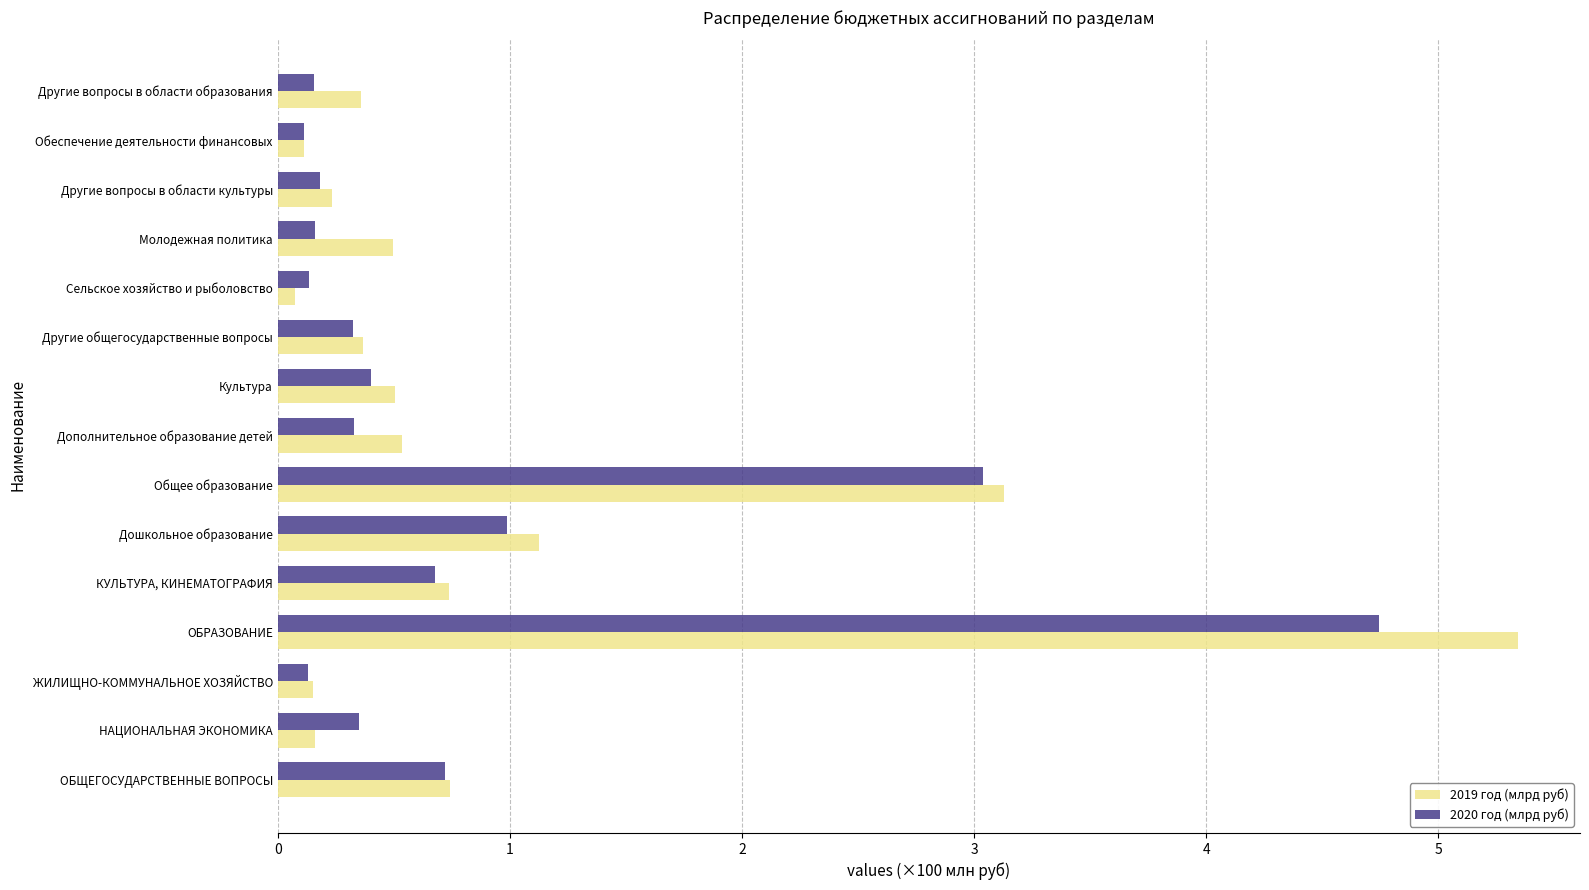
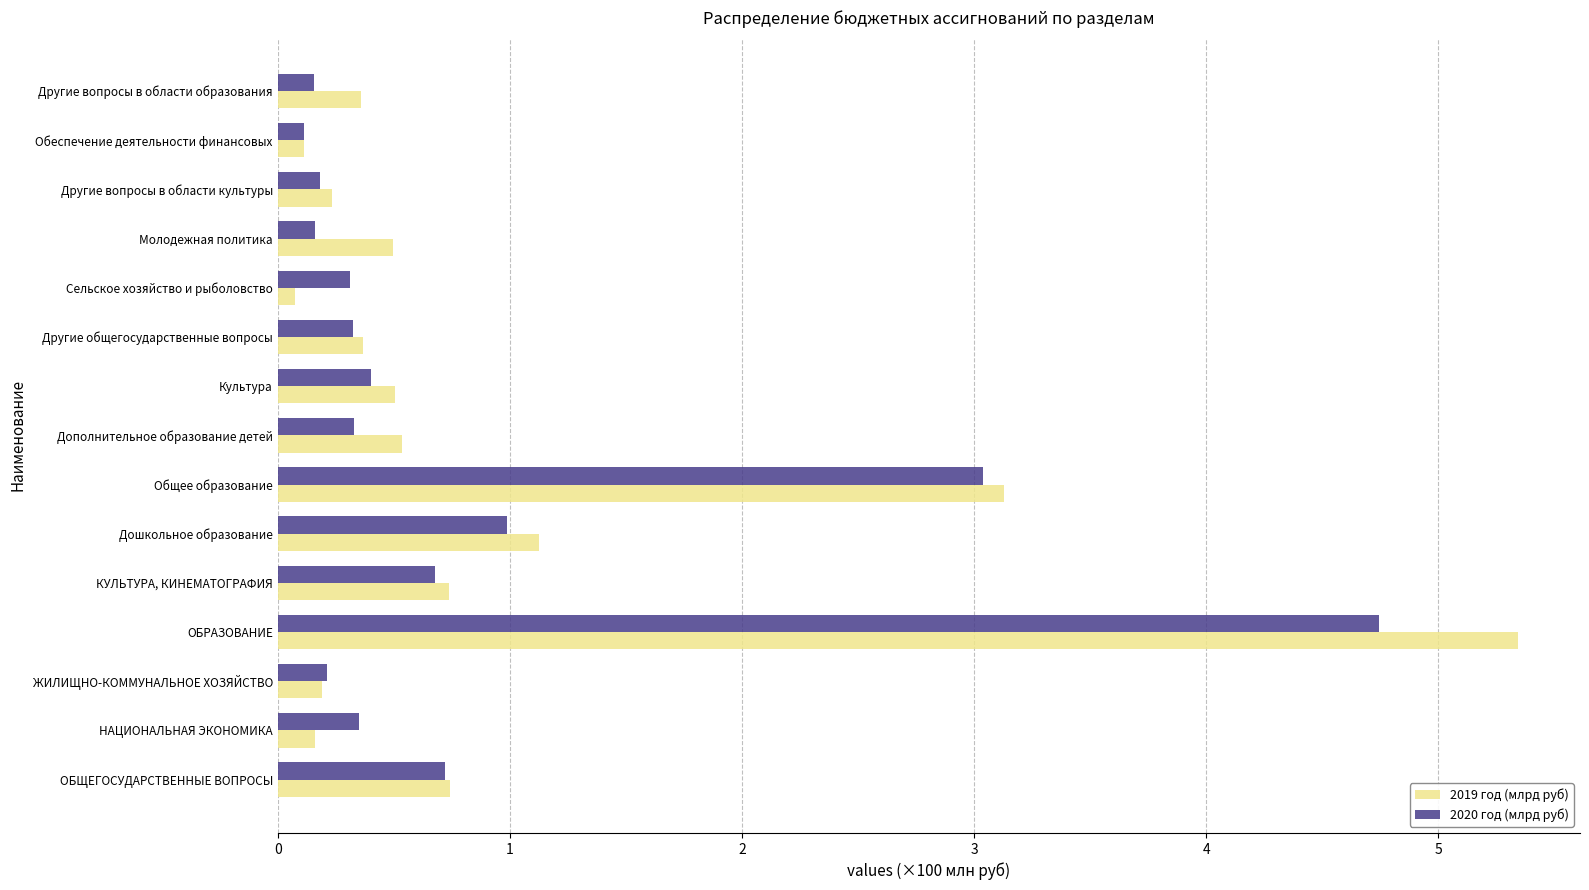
2020 год (млрд руб), Сельское хозяйство и рыболовство: 0.14 -> 0.31
2020 год (млрд руб), ЖИЛИЩНО-КОММУНАЛЬНОЕ ХОЗЯЙСТВО: 0.13 -> 0.21
2019 год (млрд руб), ЖИЛИЩНО-КОММУНАЛЬНОЕ ХОЗЯЙСТВО: 0.15 -> 0.19
